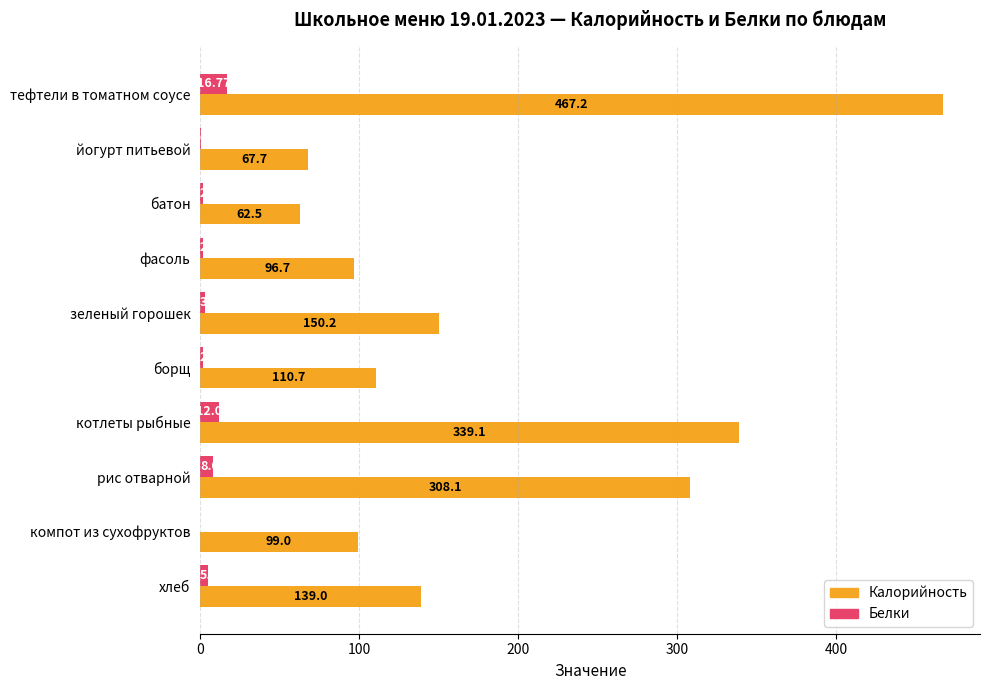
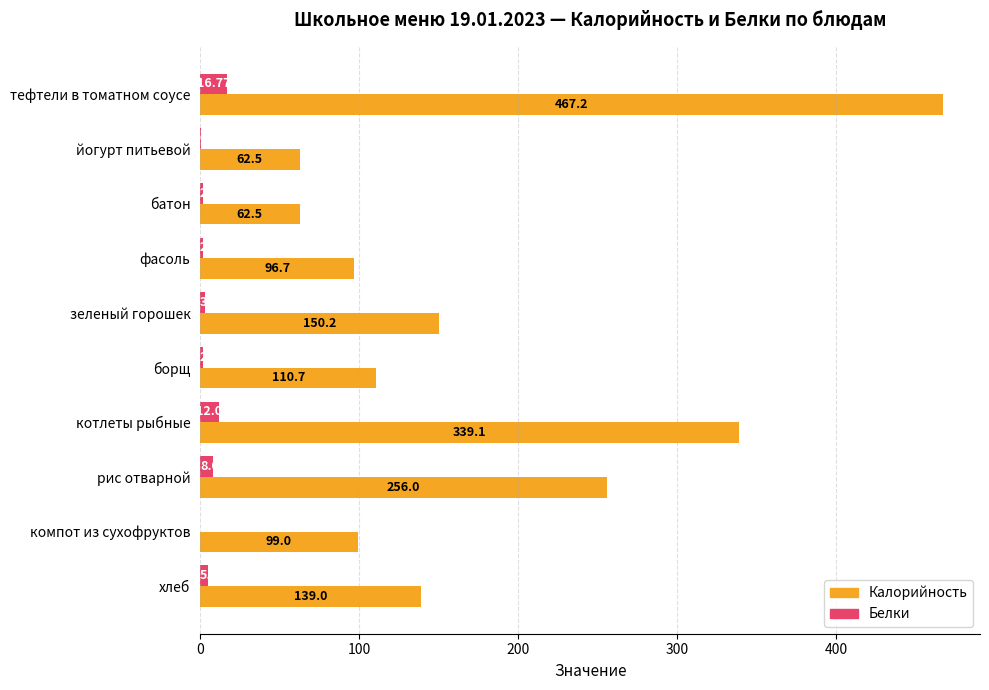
Калорийность, йогурт питьевой: 67.7 -> 62.5
Калорийность, рис отварной: 308.1 -> 256.0
